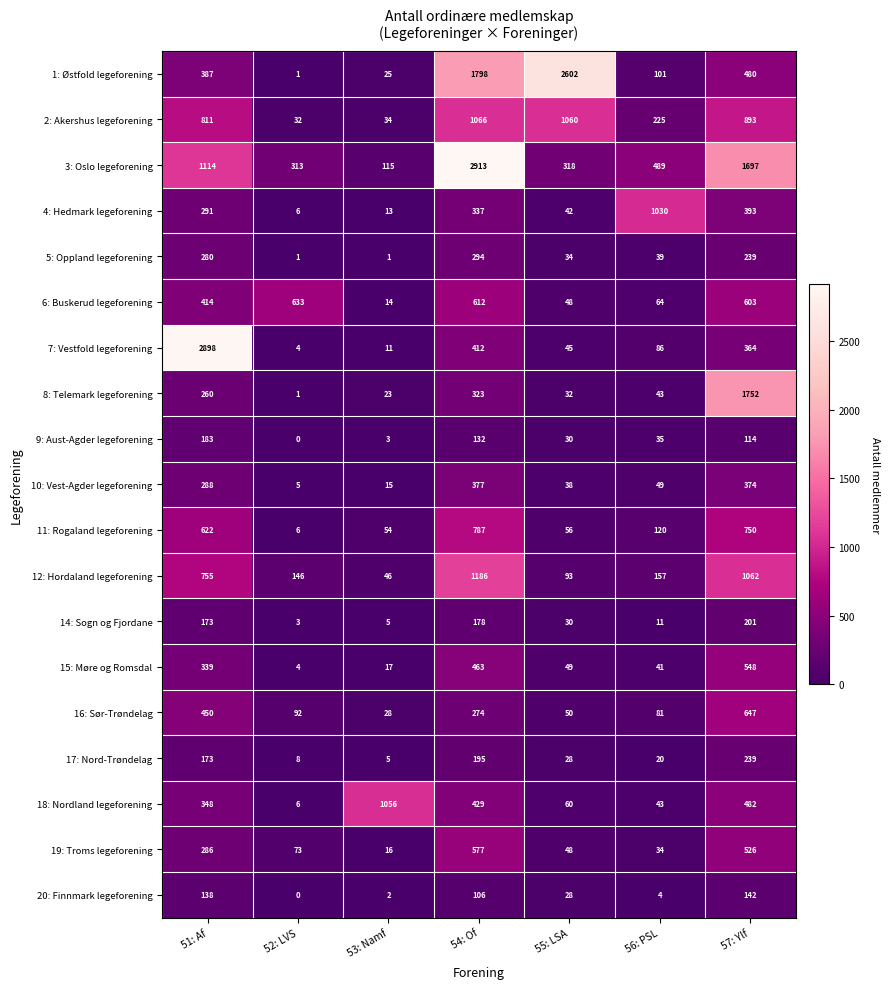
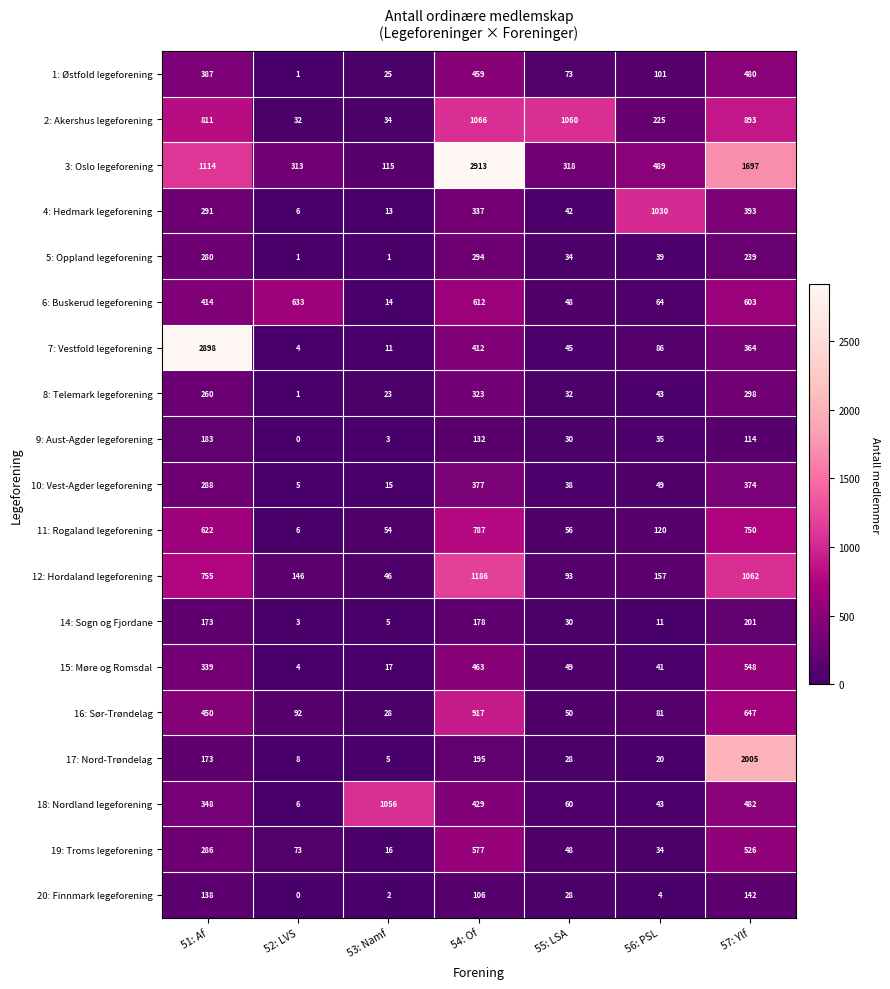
1: Østfold legeforening, 54: Of: 1798 -> 459
1: Østfold legeforening, 55: LSA: 2602 -> 73
8: Telemark legeforening, 57: Ylf: 1752 -> 298
16: Sør-Trøndelag, 54: Of: 274 -> 917
17: Nord-Trøndelag, 57: Ylf: 239 -> 2005
